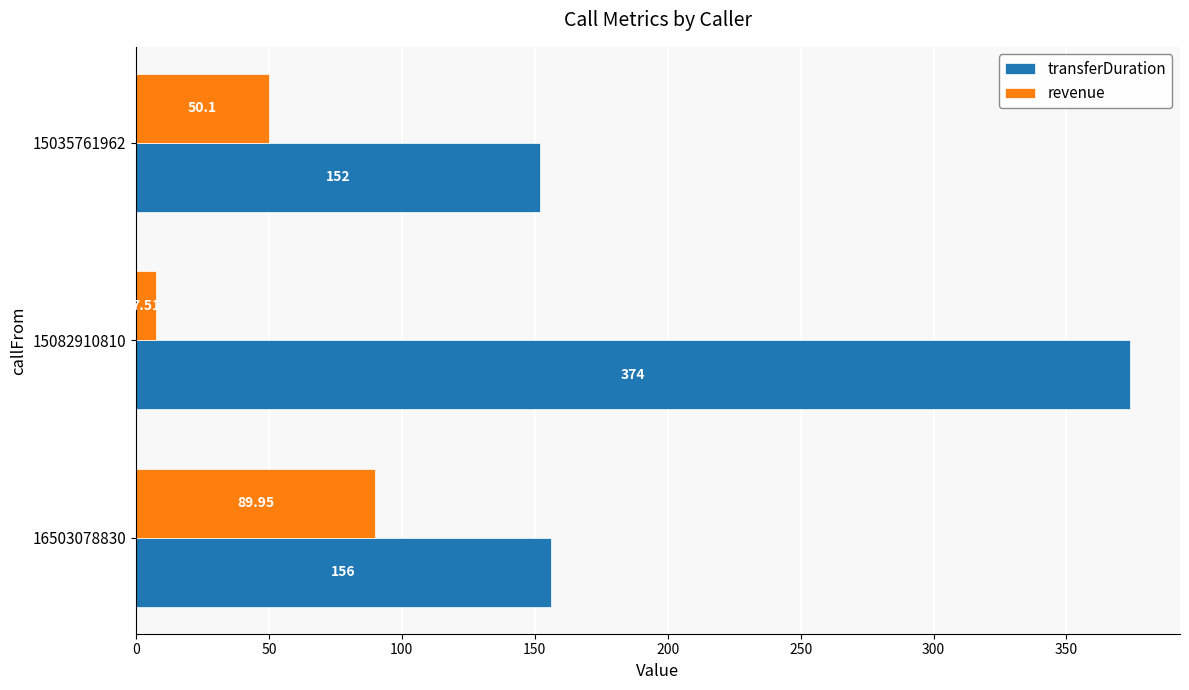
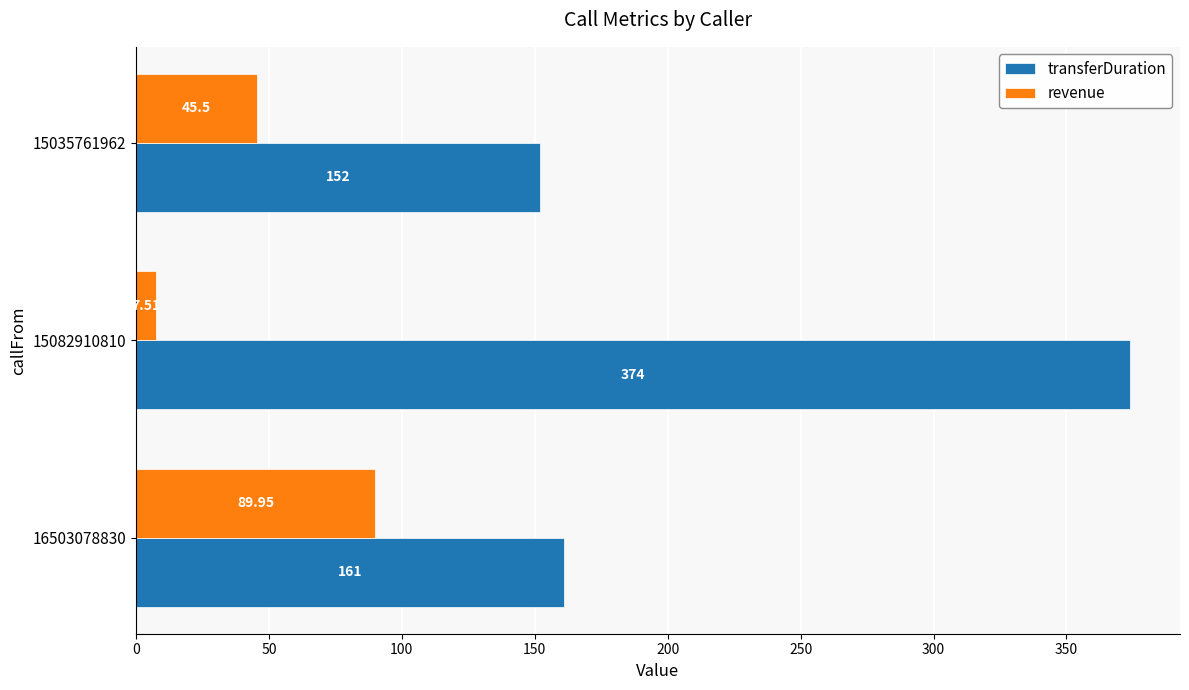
revenue, 15035761962: 50.1 -> 45.5
transferDuration, 16503078830: 156 -> 161
